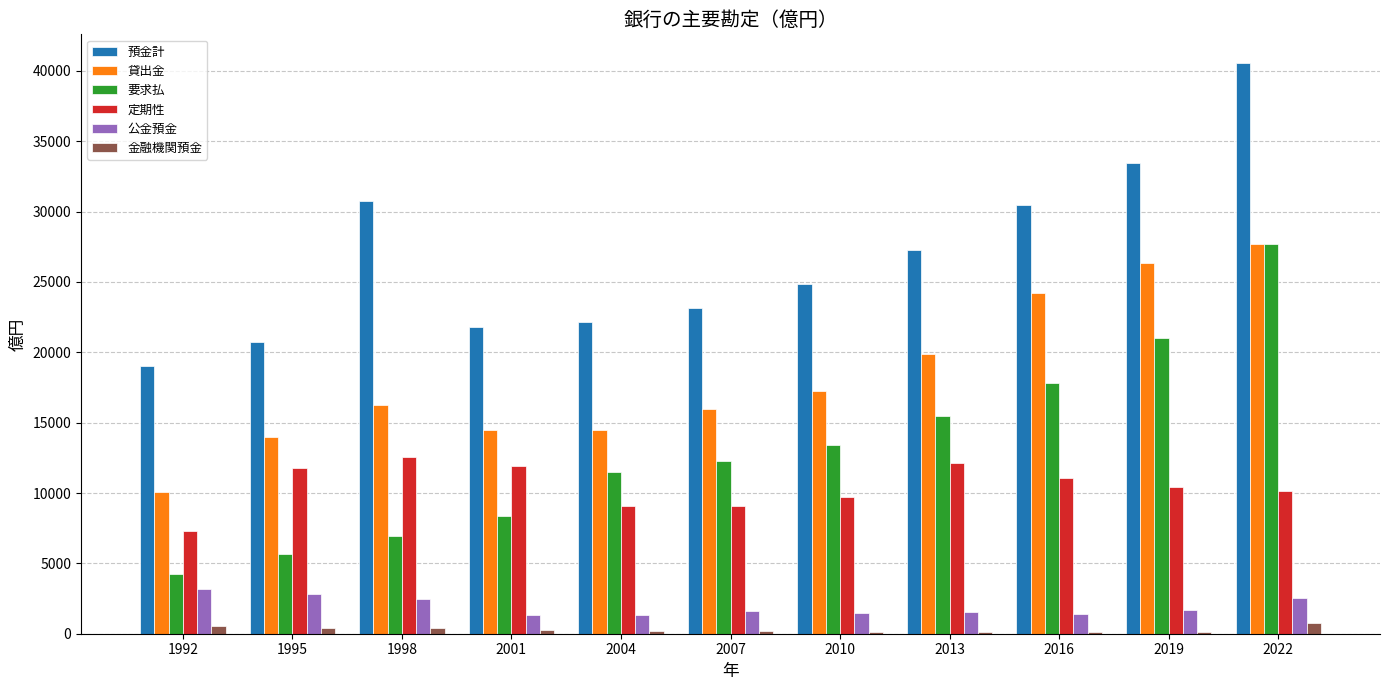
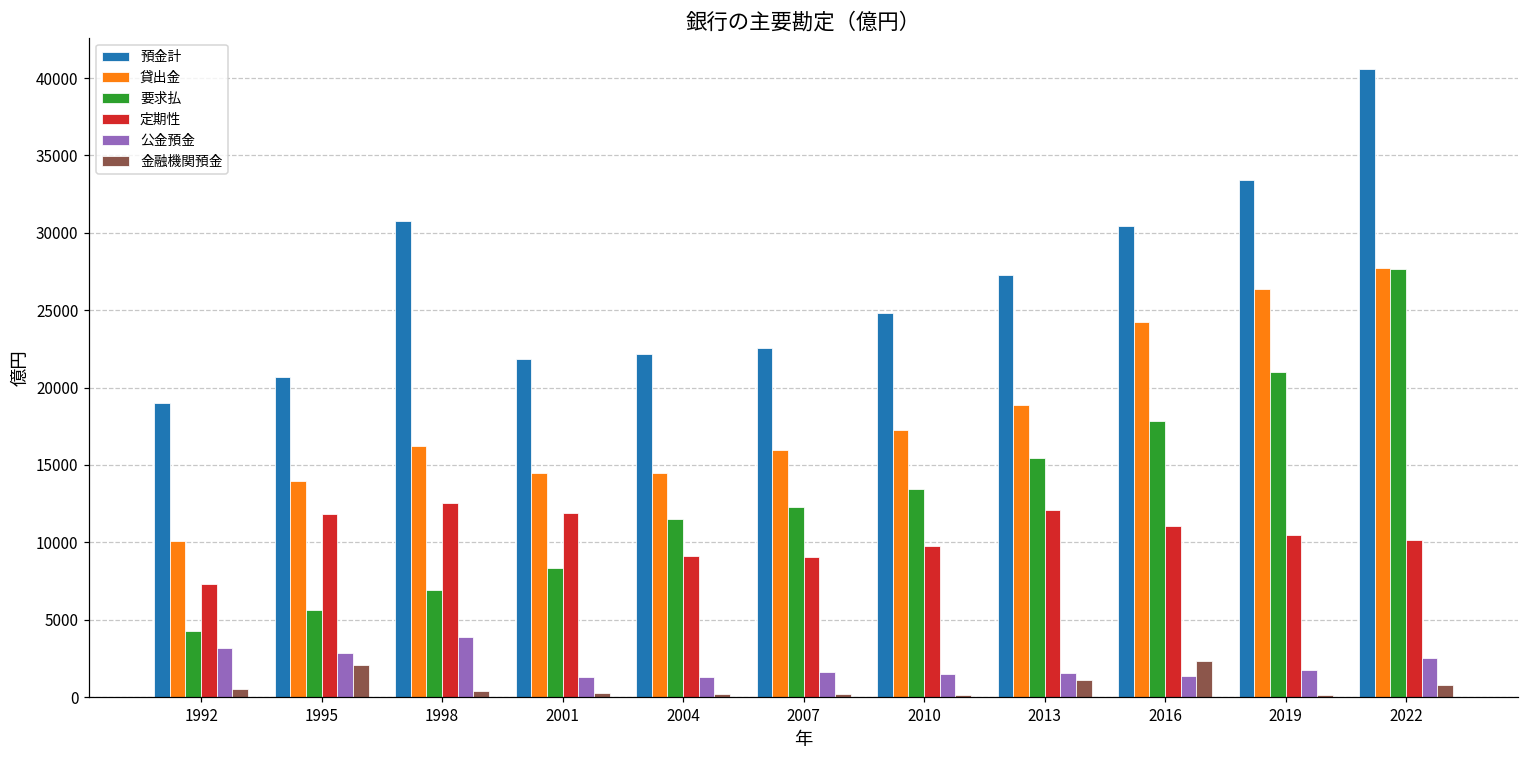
金融機関預金, 1995: 400 -> 2100
公金預金, 1998: 2500 -> 3900
預金計, 2007: 23100 -> 22600
貸出金, 2013: 19900 -> 18900
金融機関預金, 2013: 100 -> 1100
金融機関預金, 2016: 100 -> 2400
